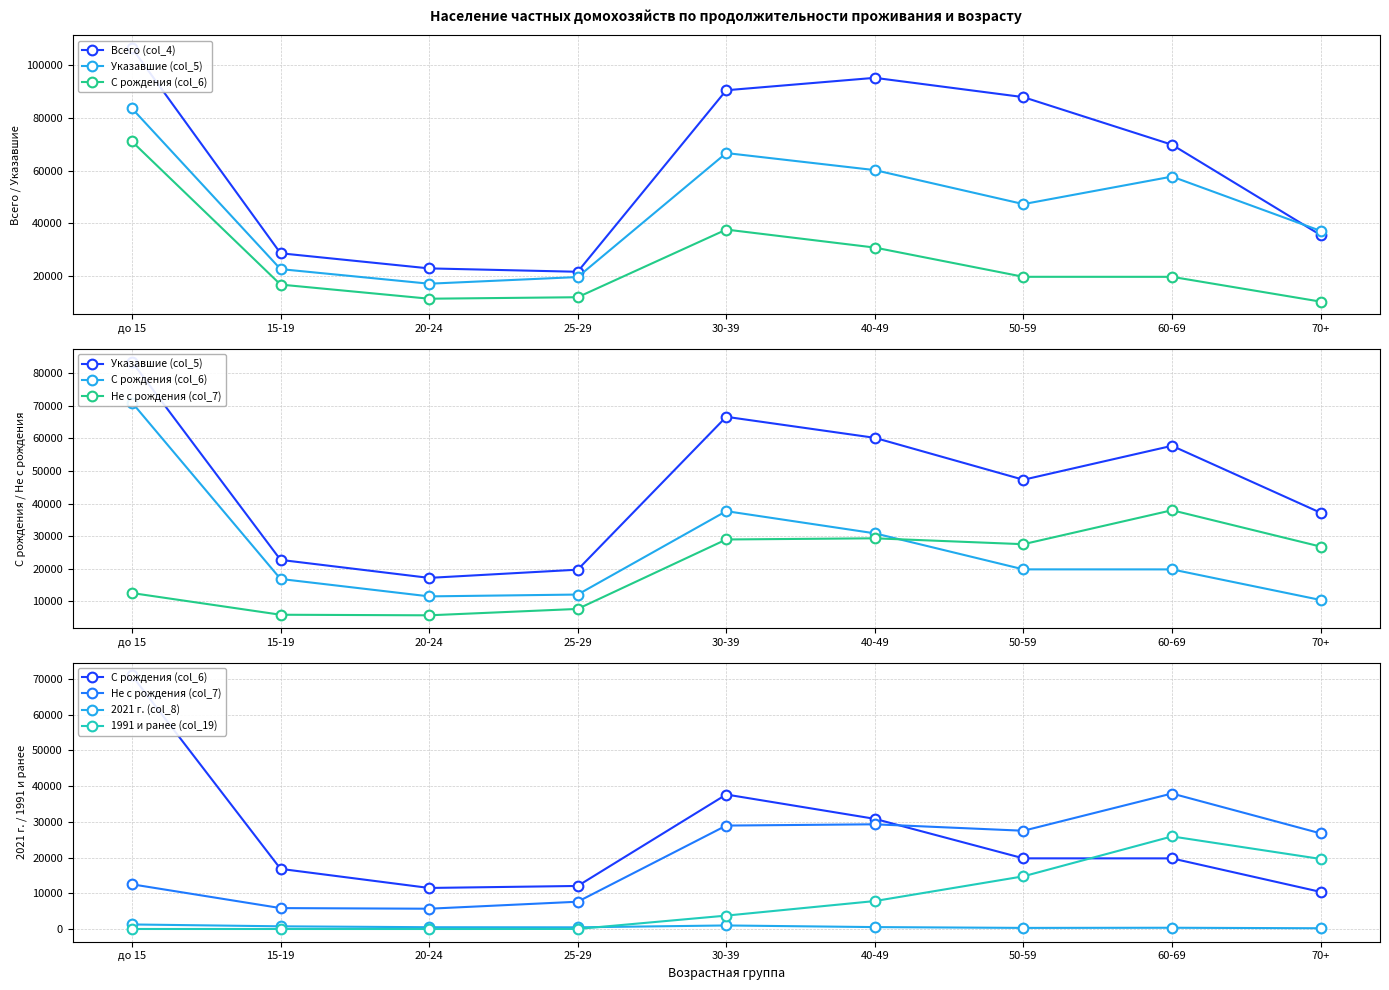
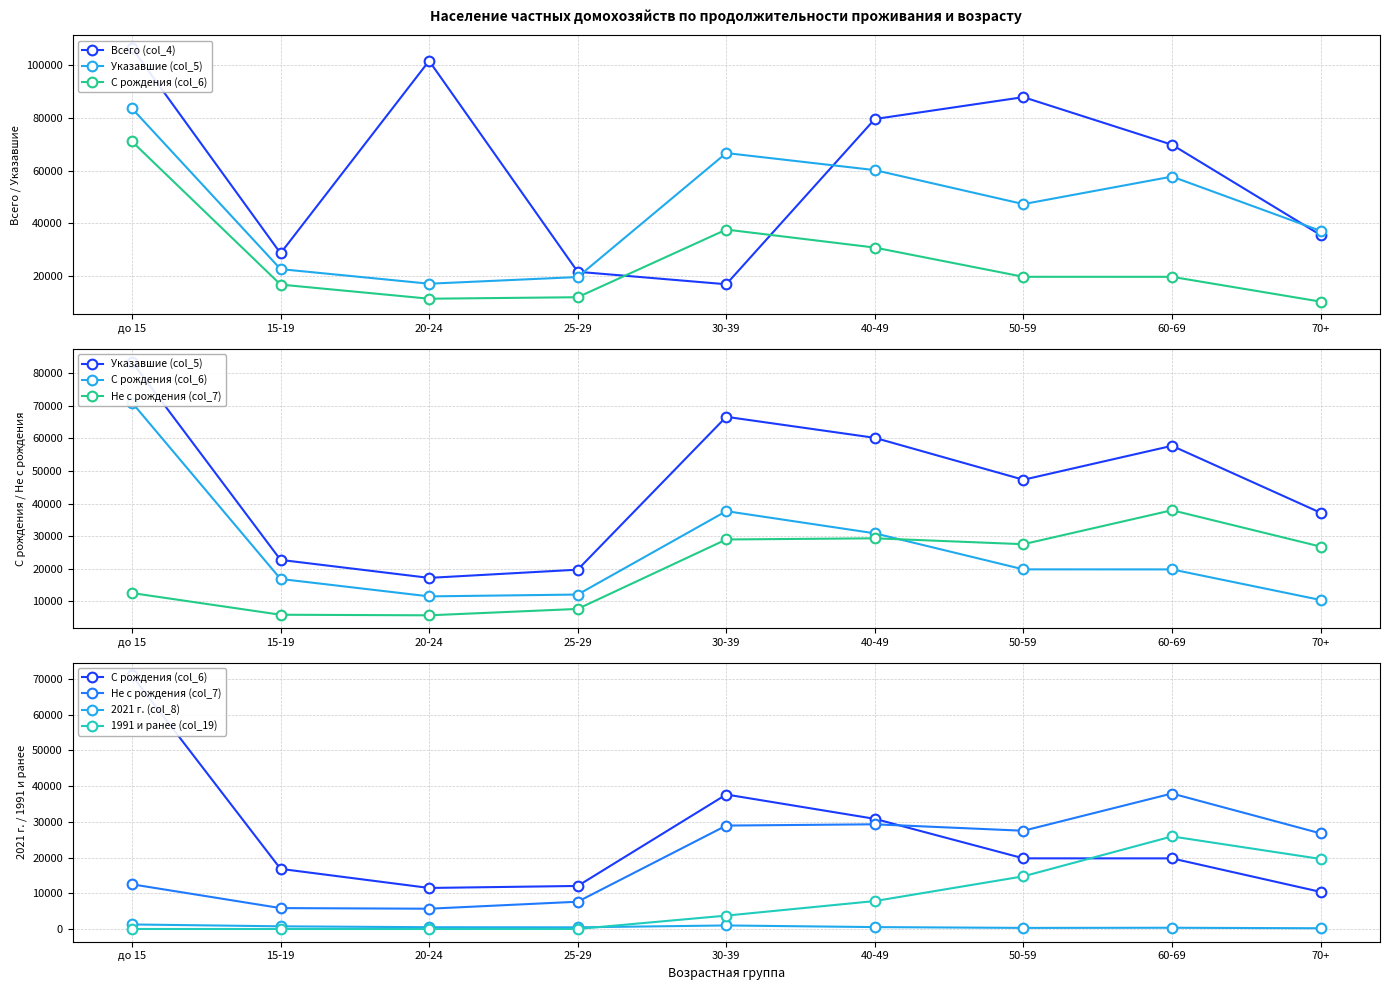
Население частных домохозяйств по продолжительности проживания и возрасту, Всего (col_4), 20-24: 23000 -> 102000
Население частных домохозяйств по продолжительности проживания и возрасту, Всего (col_4), 30-39: 90000 -> 17000
Население частных домохозяйств по продолжительности проживания и возрасту, Всего (col_4), 40-49: 95000 -> 79000
